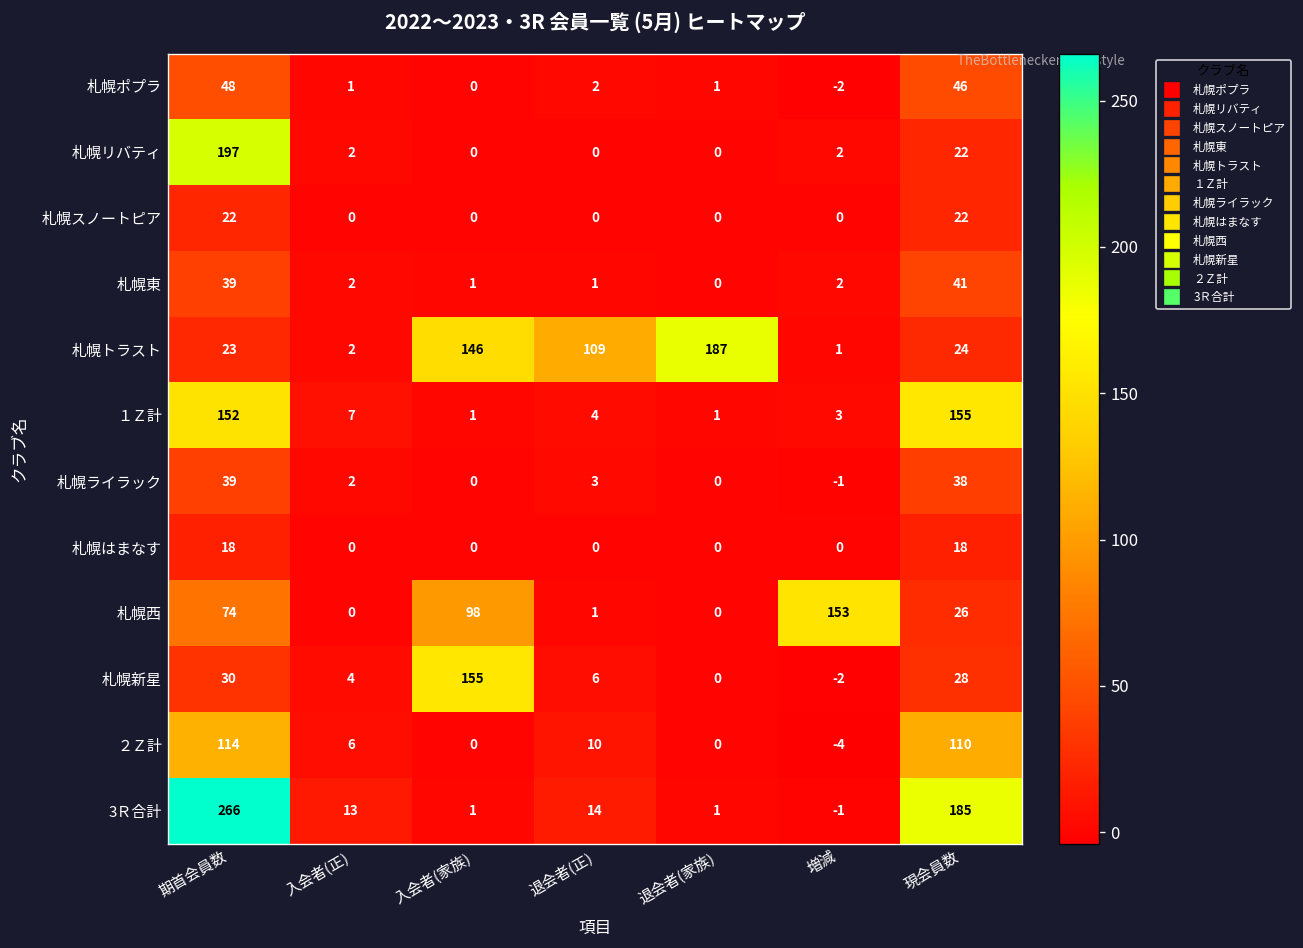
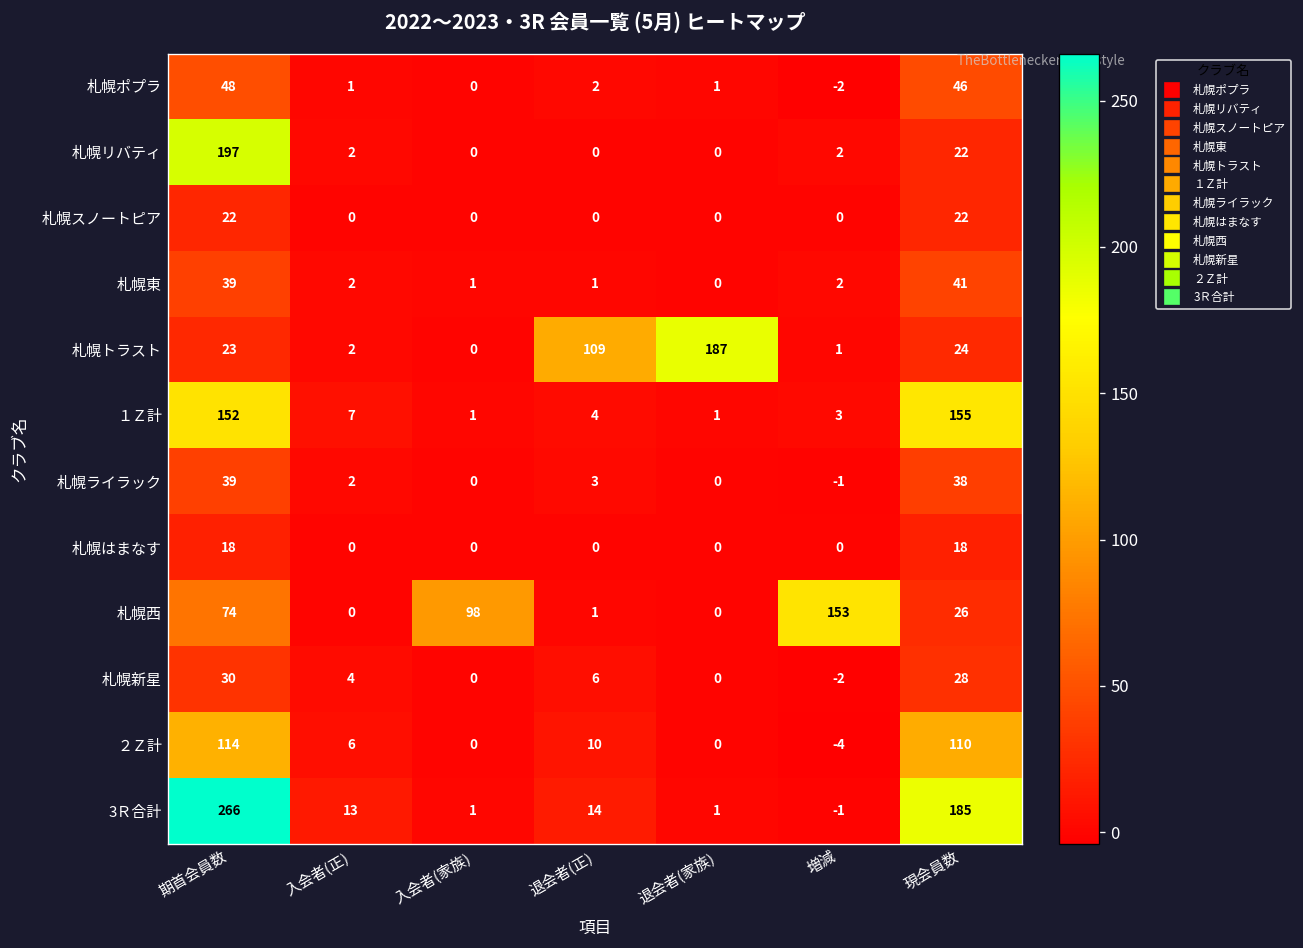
札幌トラスト, 入会者(家族): 146 -> 0
札幌新星, 入会者(家族): 155 -> 0
